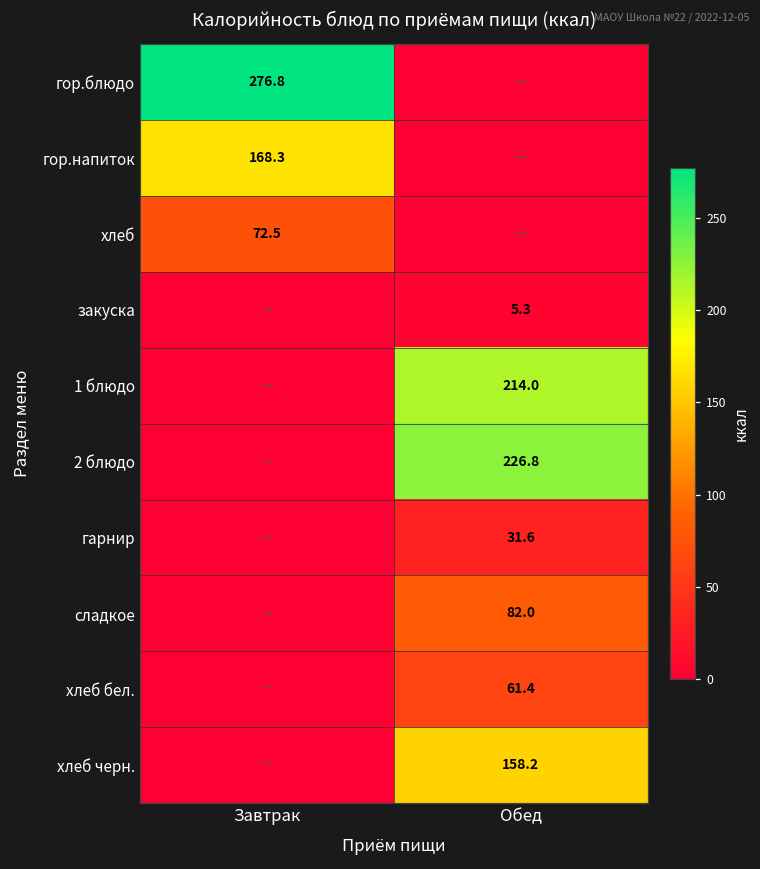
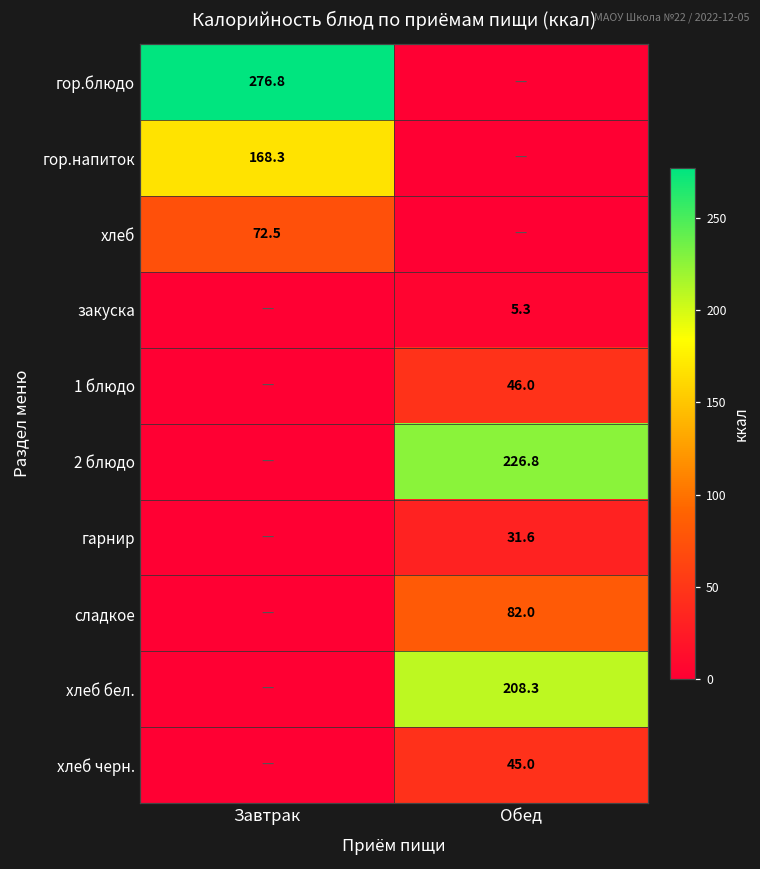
1 блюдо, Обед: 214.0 -> 46.0
хлеб бел., Обед: 61.4 -> 208.3
хлеб черн., Обед: 158.2 -> 45.0
